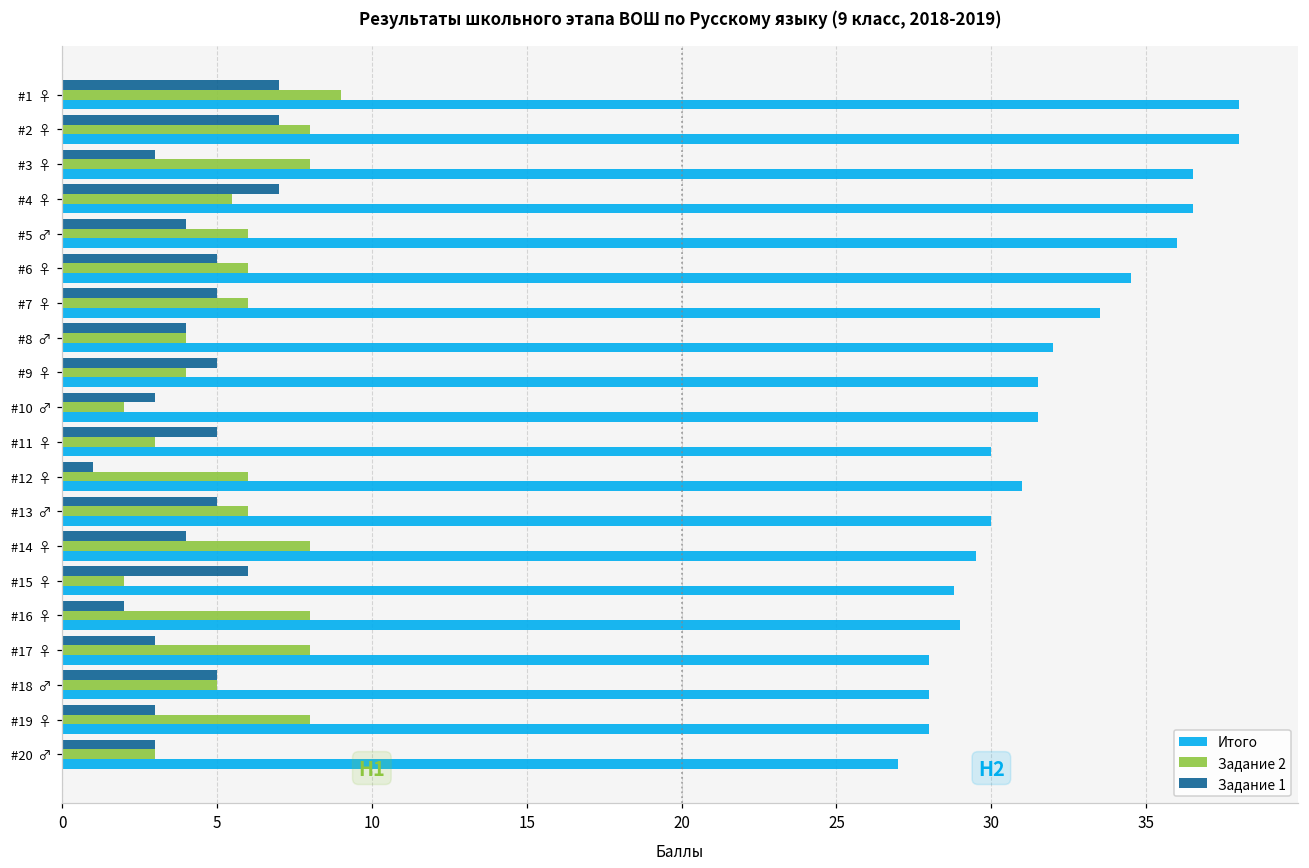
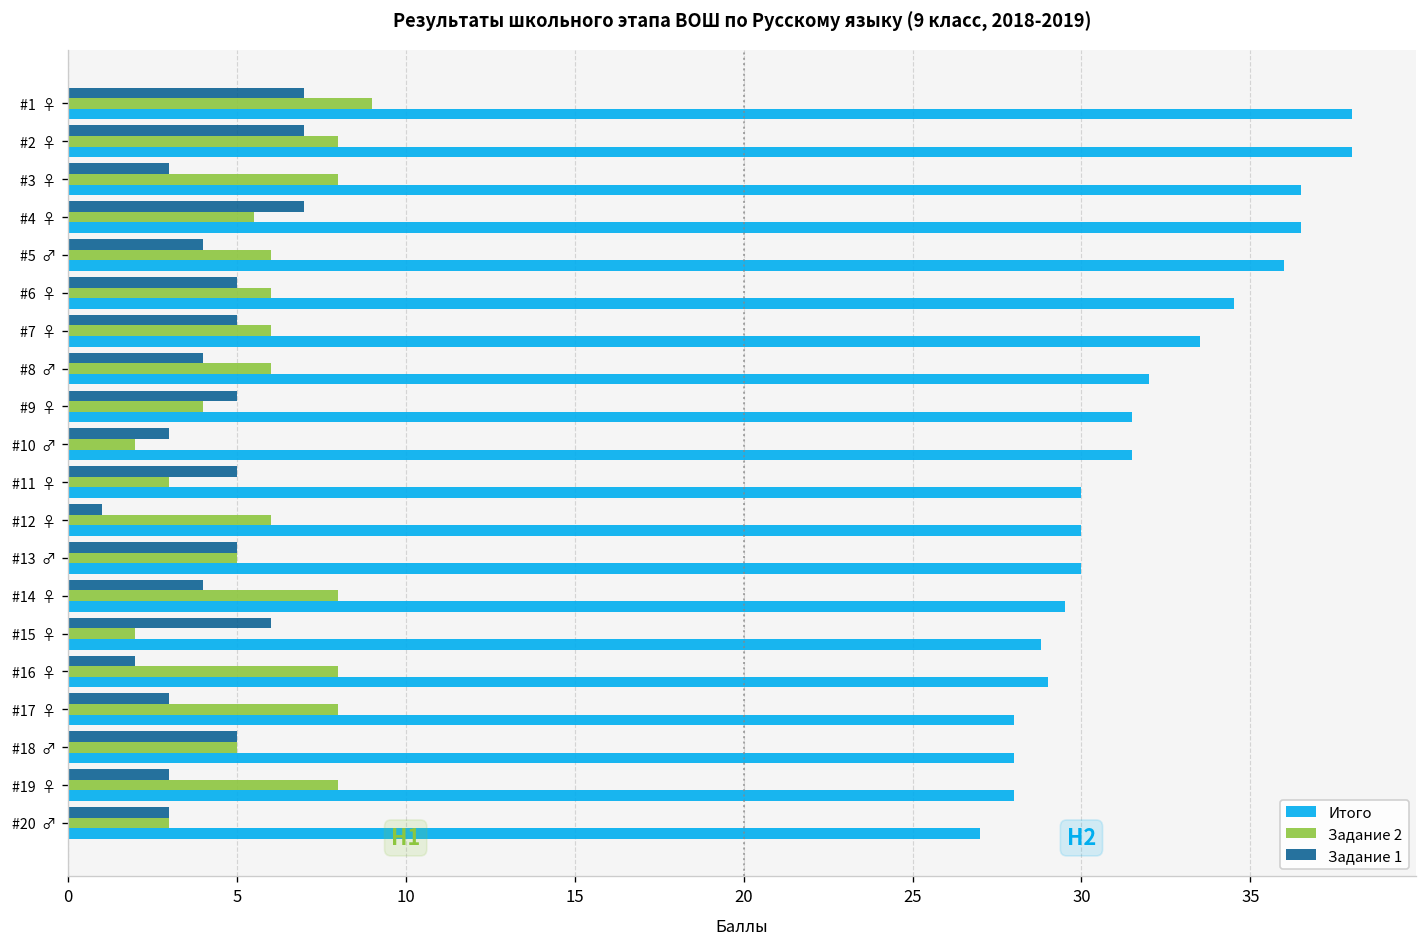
Задание 2, #8 ♂: 4 -> 6
Итого, #12 ♀: 31 -> 30
Задание 2, #13 ♂: 6 -> 5
